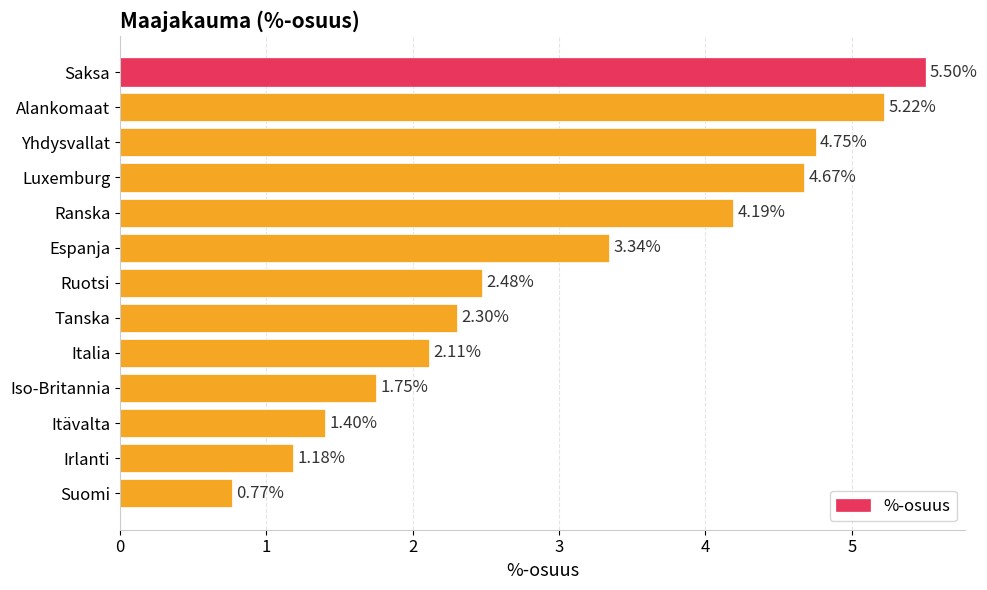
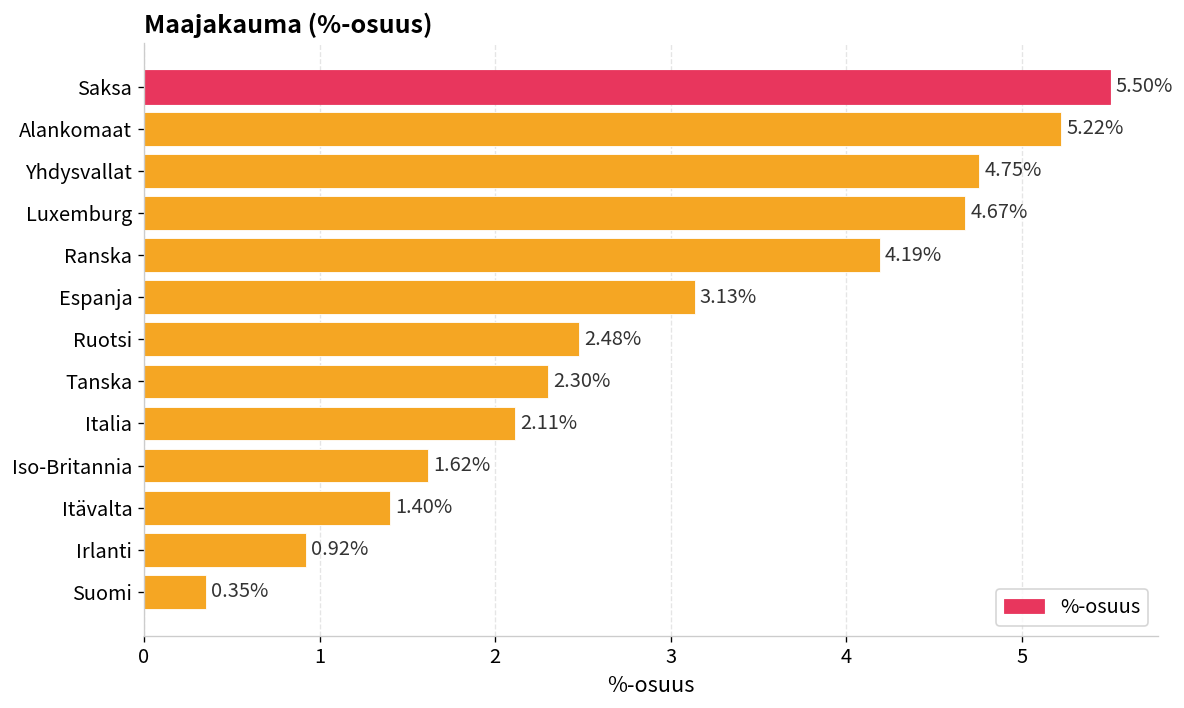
Espanja: 3.34% -> 3.13%
Iso-Britannia: 1.75% -> 1.62%
Irlanti: 1.18% -> 0.92%
Suomi: 0.77% -> 0.35%
